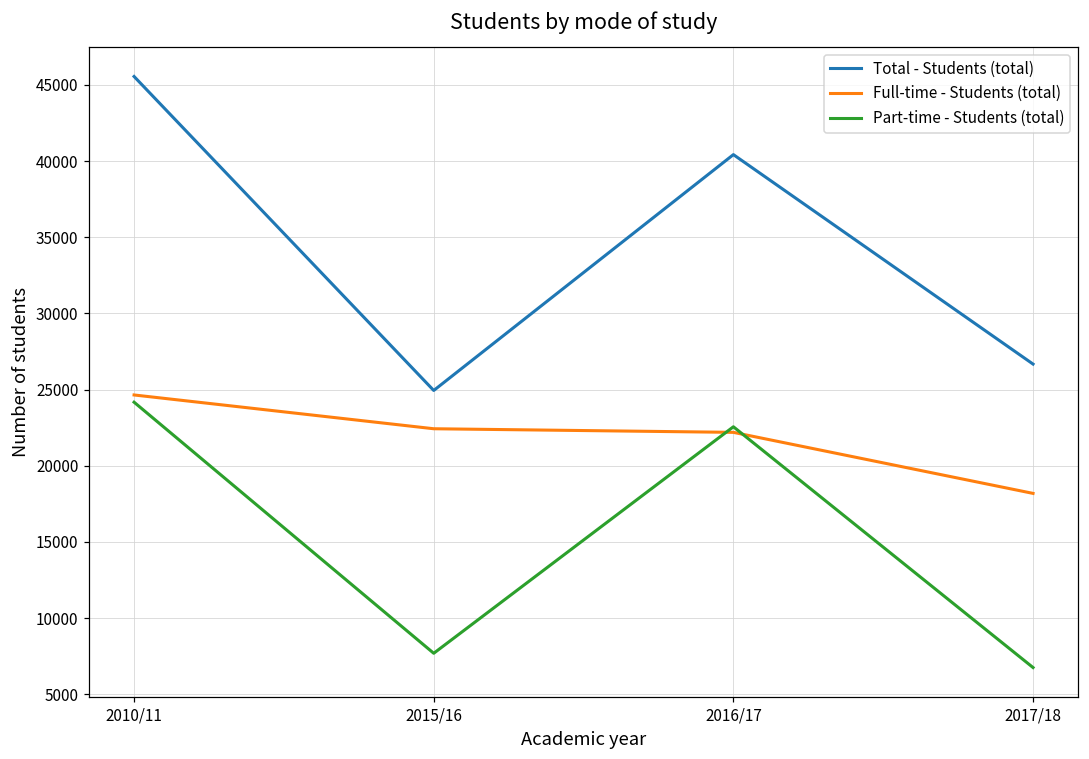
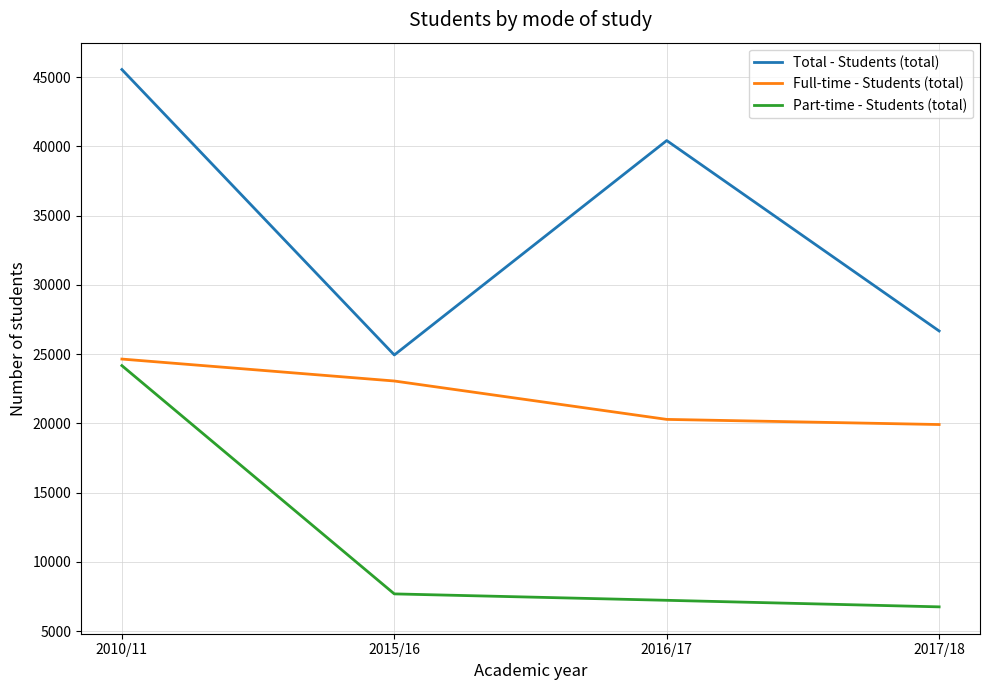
Full-time - Students (total), 2015/16: 22400 -> 23100
Full-time - Students (total), 2016/17: 22200 -> 20300
Part-time - Students (total), 2016/17: 22600 -> 7200
Full-time - Students (total), 2017/18: 18200 -> 19900
